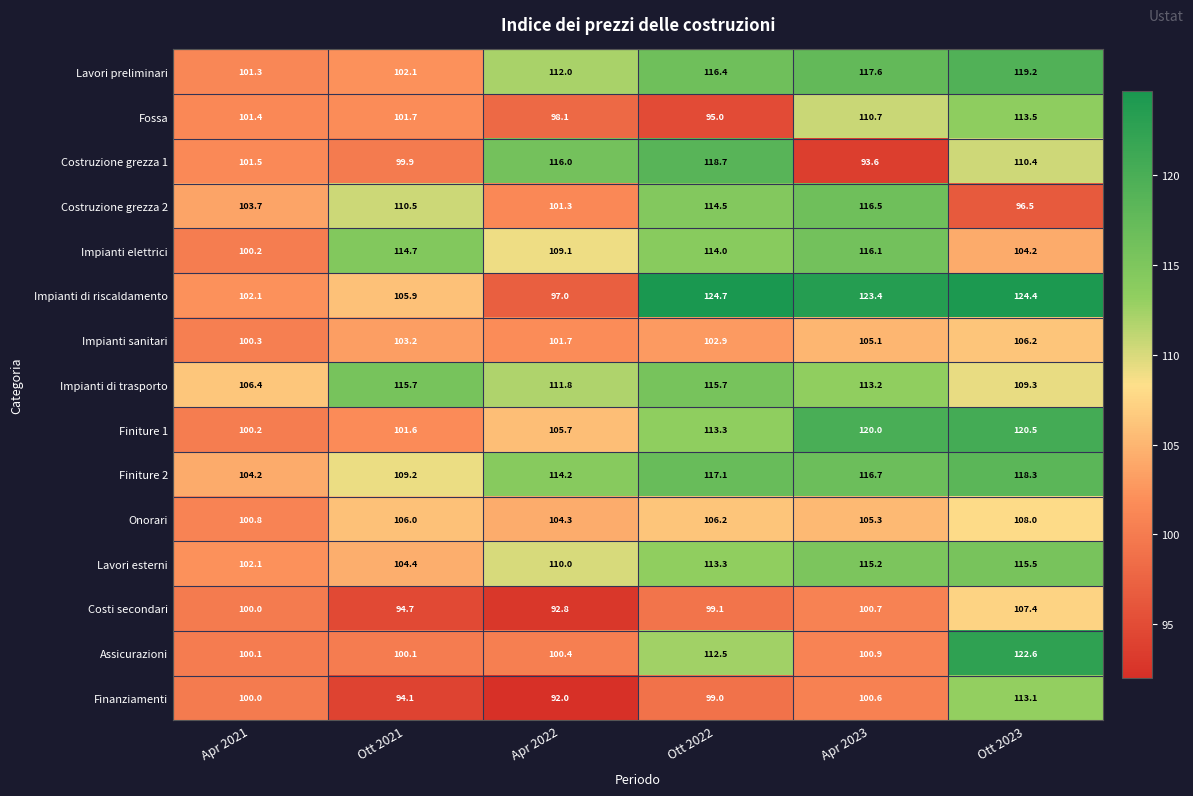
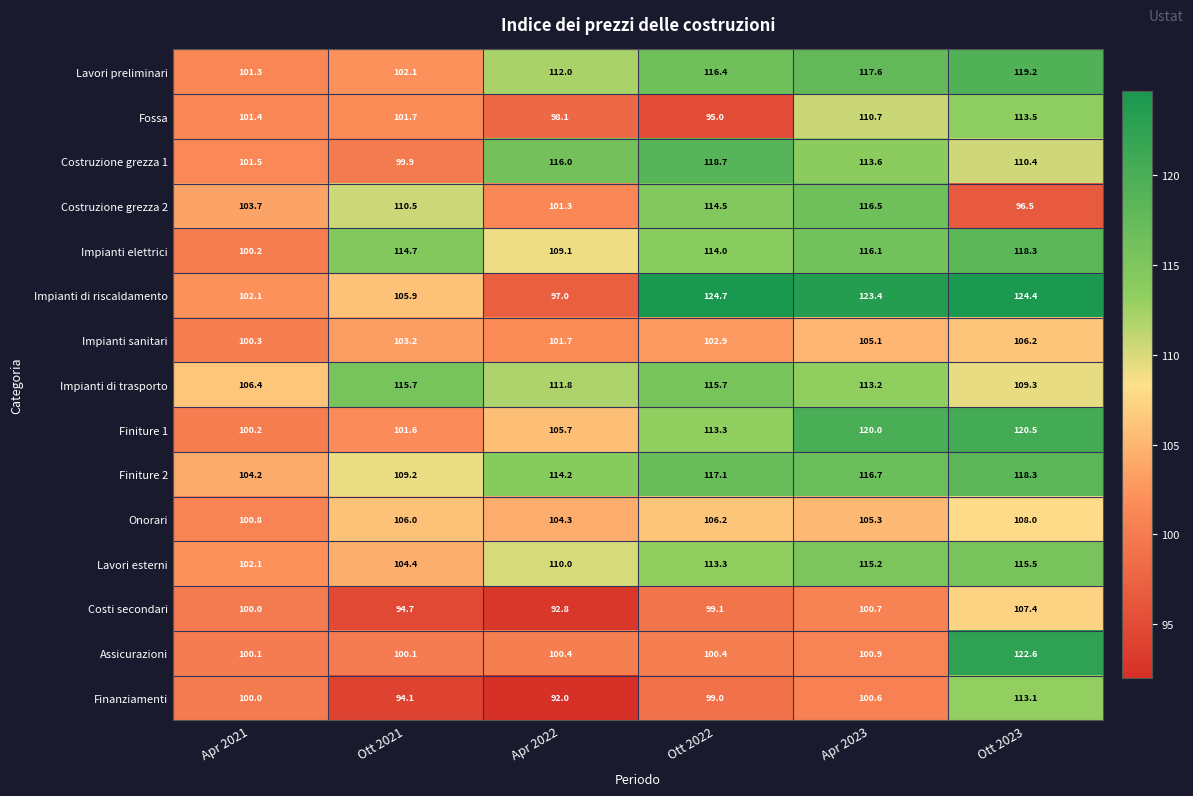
Costruzione grezza 1, Apr 2023: 93.6 -> 113.6
Impianti elettrici, Ott 2023: 104.2 -> 118.3
Assicurazioni, Ott 2022: 112.5 -> 100.4
